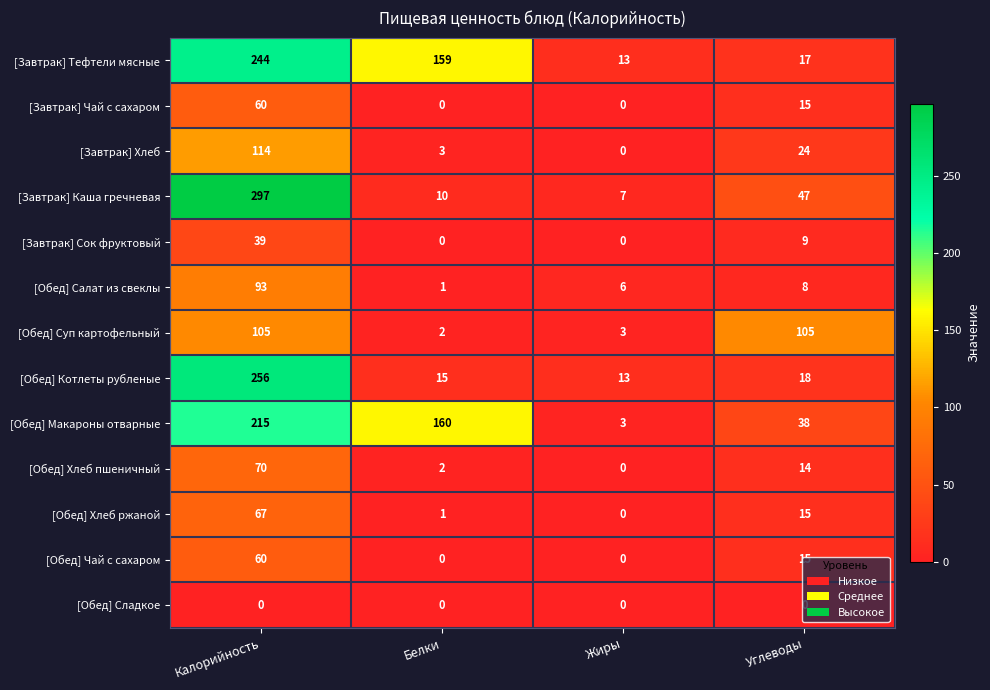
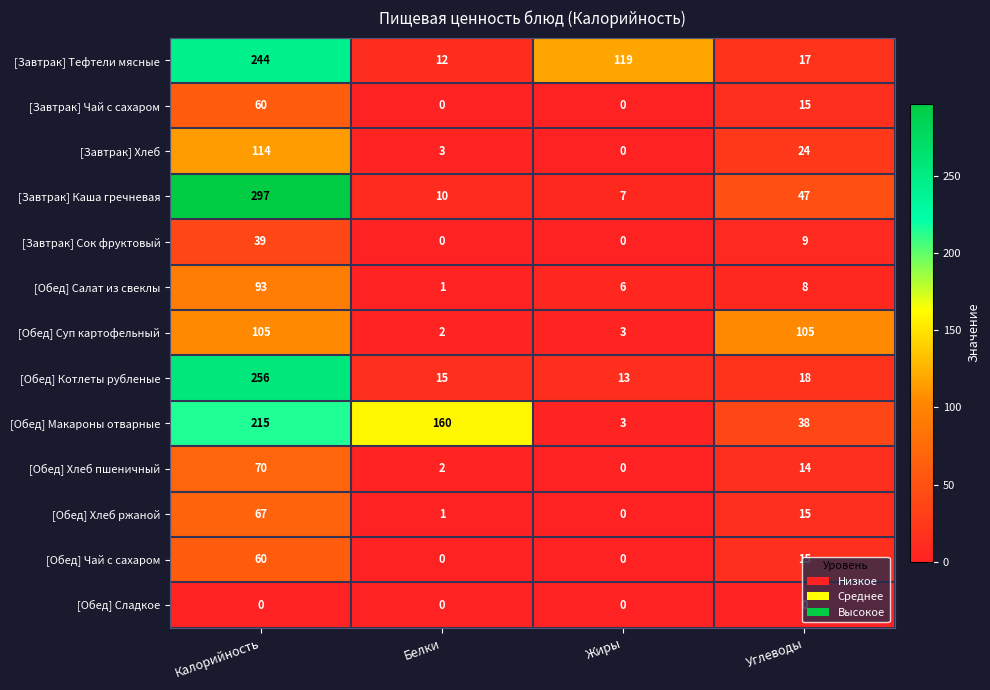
[Завтрак] Тефтели мясные, Белки: 159 -> 12
[Завтрак] Тефтели мясные, Жиры: 13 -> 119
